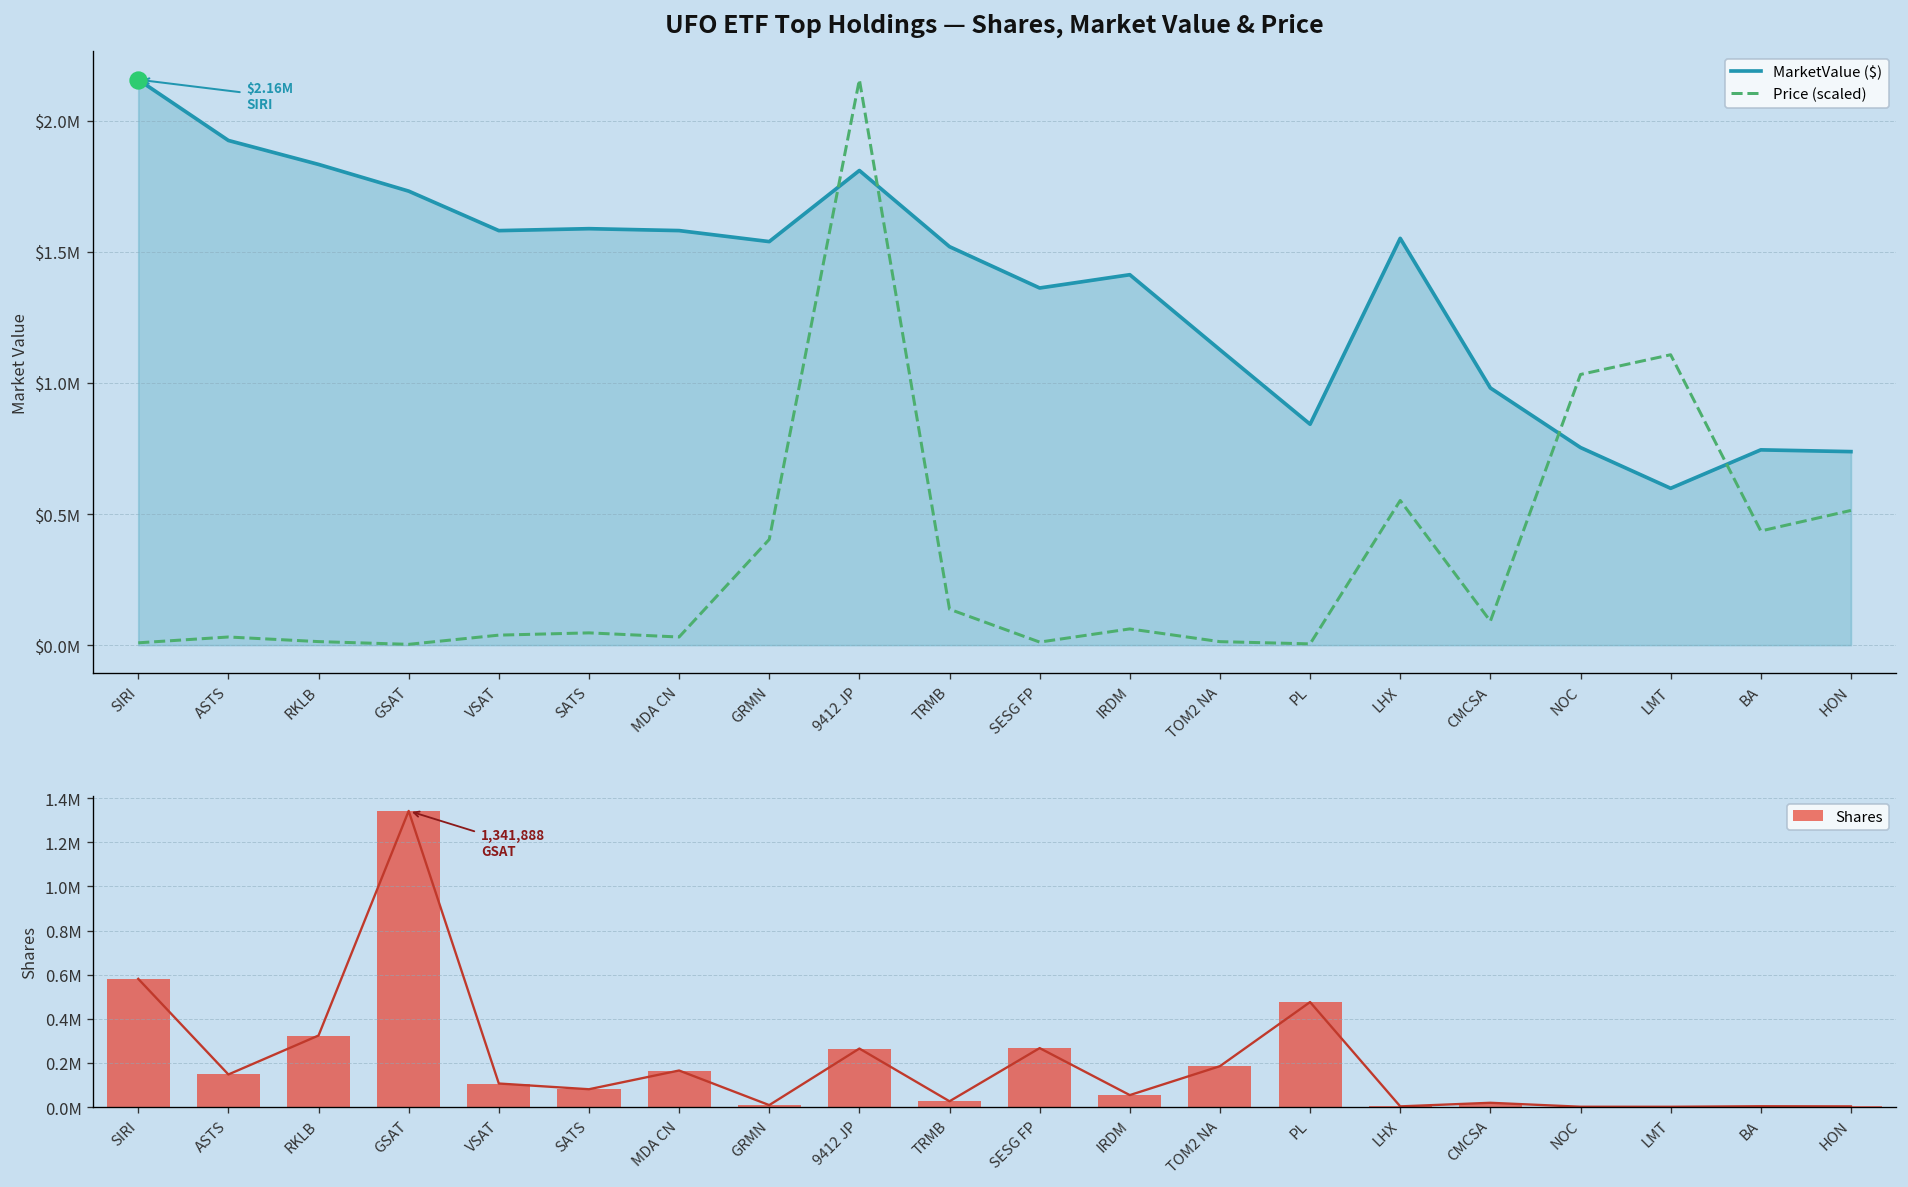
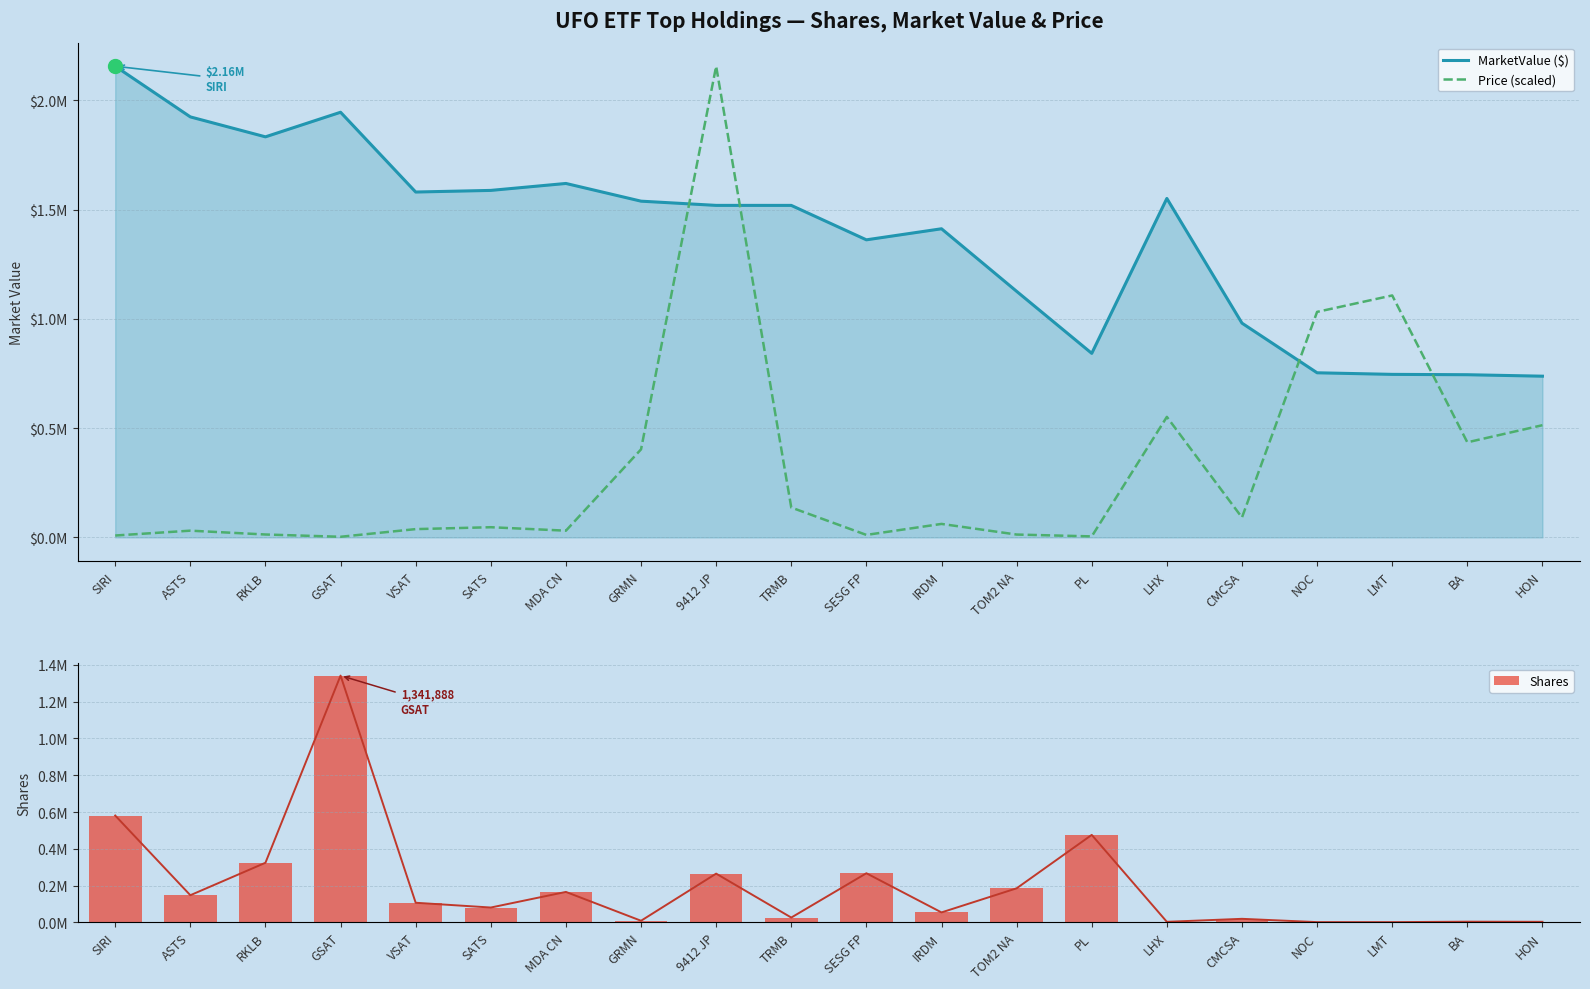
UFO ETF Top Holdings — Shares, Market Value & Price, MarketValue ($), GSAT: $1730000 -> $1950000
UFO ETF Top Holdings — Shares, Market Value & Price, MarketValue ($), MDA CN: $1580000 -> $1620000
UFO ETF Top Holdings — Shares, Market Value & Price, MarketValue ($), 9412 JP: $1810000 -> $1520000
UFO ETF Top Holdings — Shares, Market Value & Price, MarketValue ($), LMT: $600000 -> $750000
